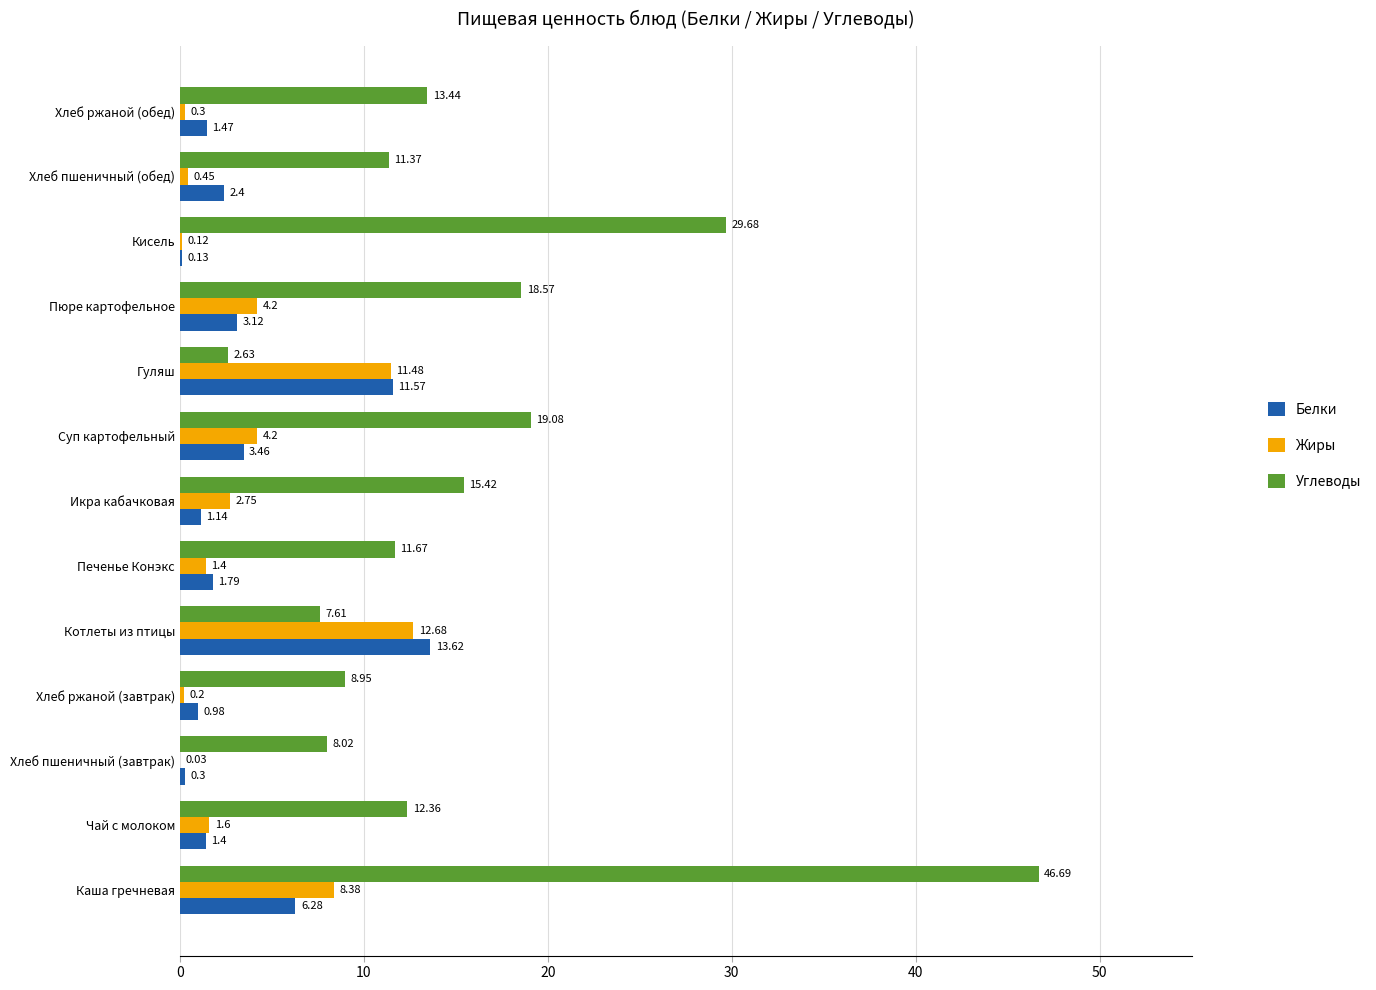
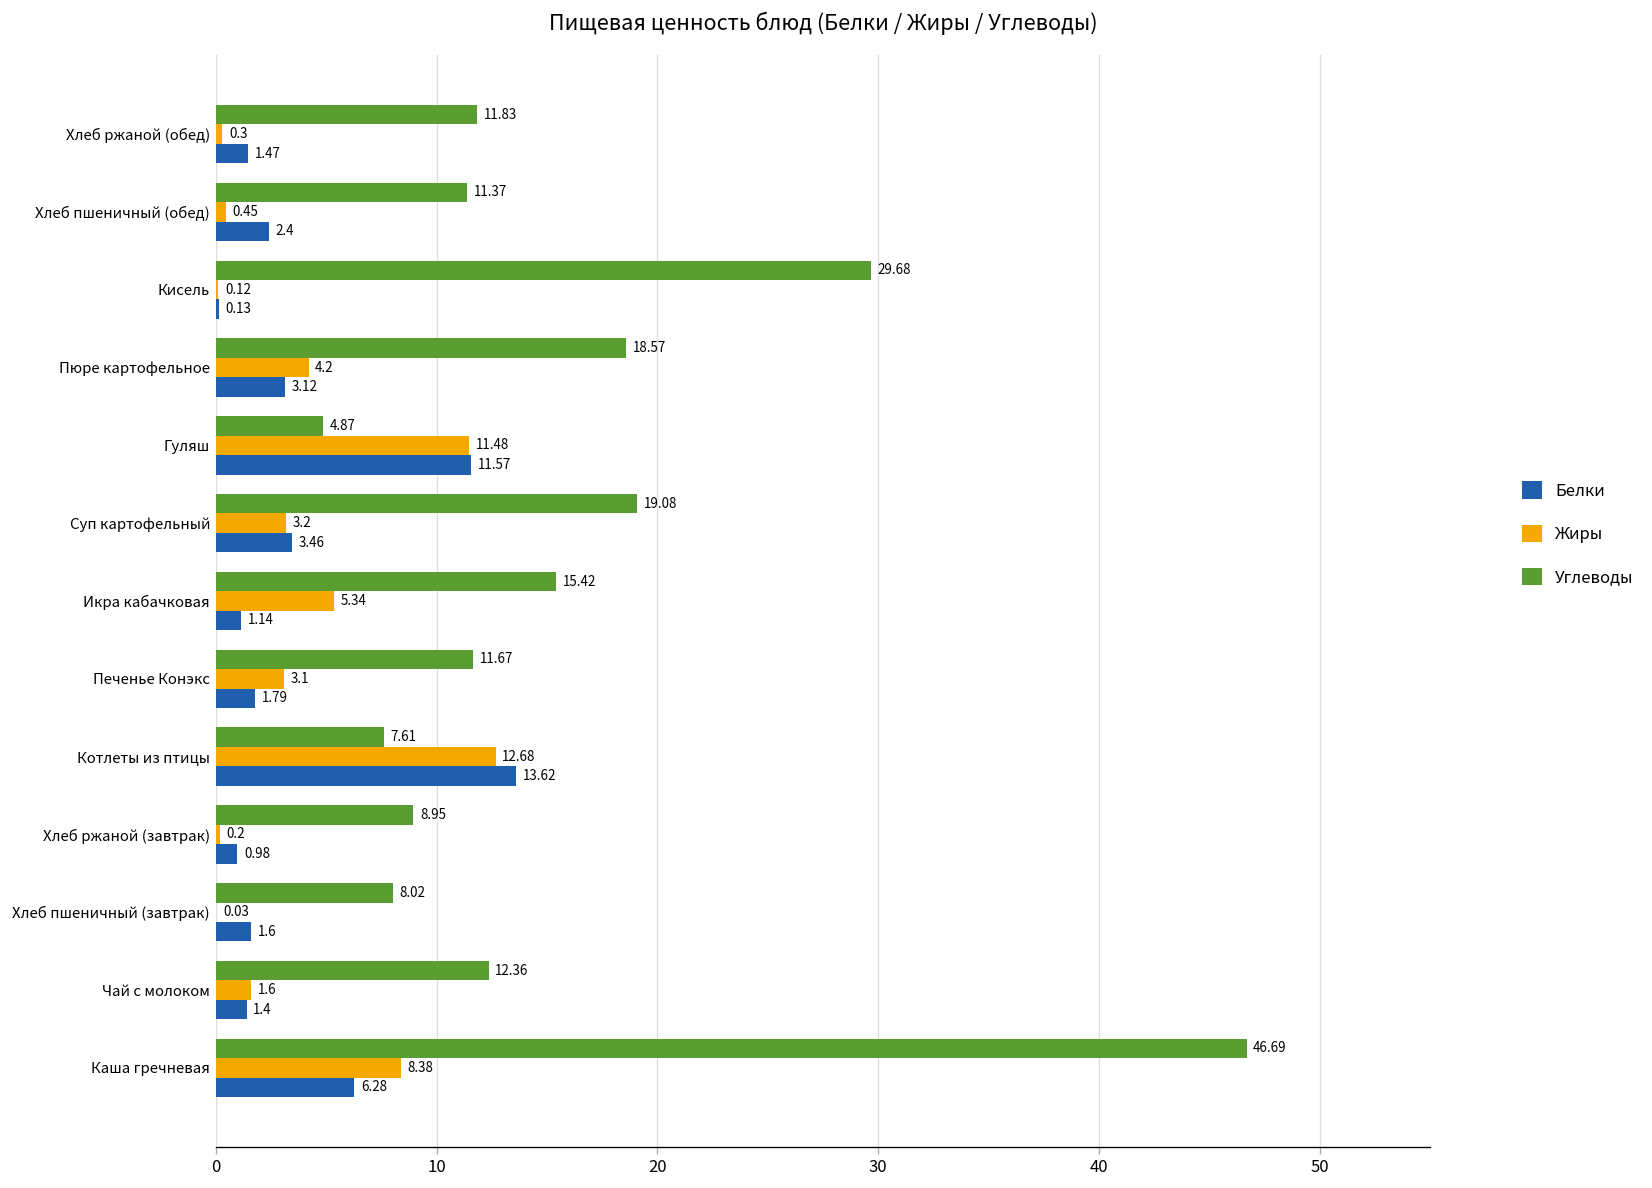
Углеводы, Хлеб ржаной (обед): 13.44 -> 11.83
Углеводы, Гуляш: 2.63 -> 4.87
Жиры, Суп картофельный: 4.2 -> 3.2
Жиры, Икра кабачковая: 2.75 -> 5.34
Жиры, Печенье Конэкс: 1.4 -> 3.1
Белки, Хлеб пшеничный (завтрак): 0.3 -> 1.6
